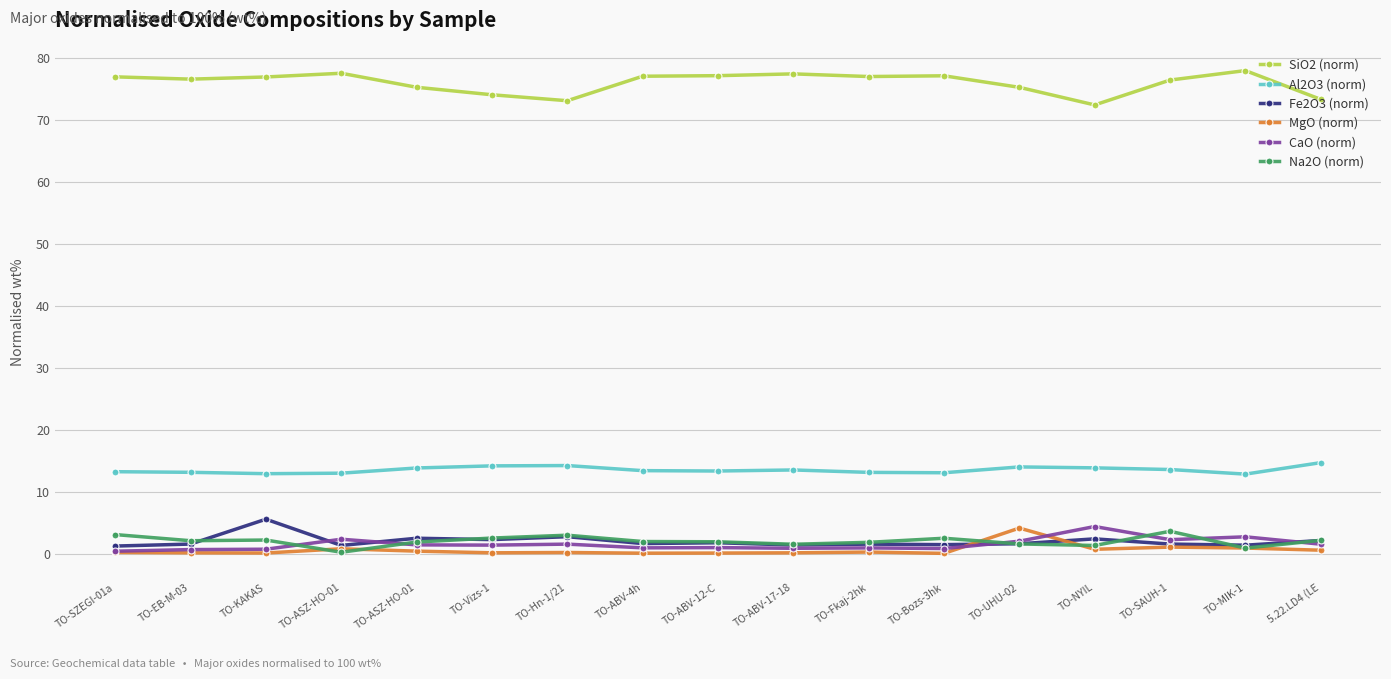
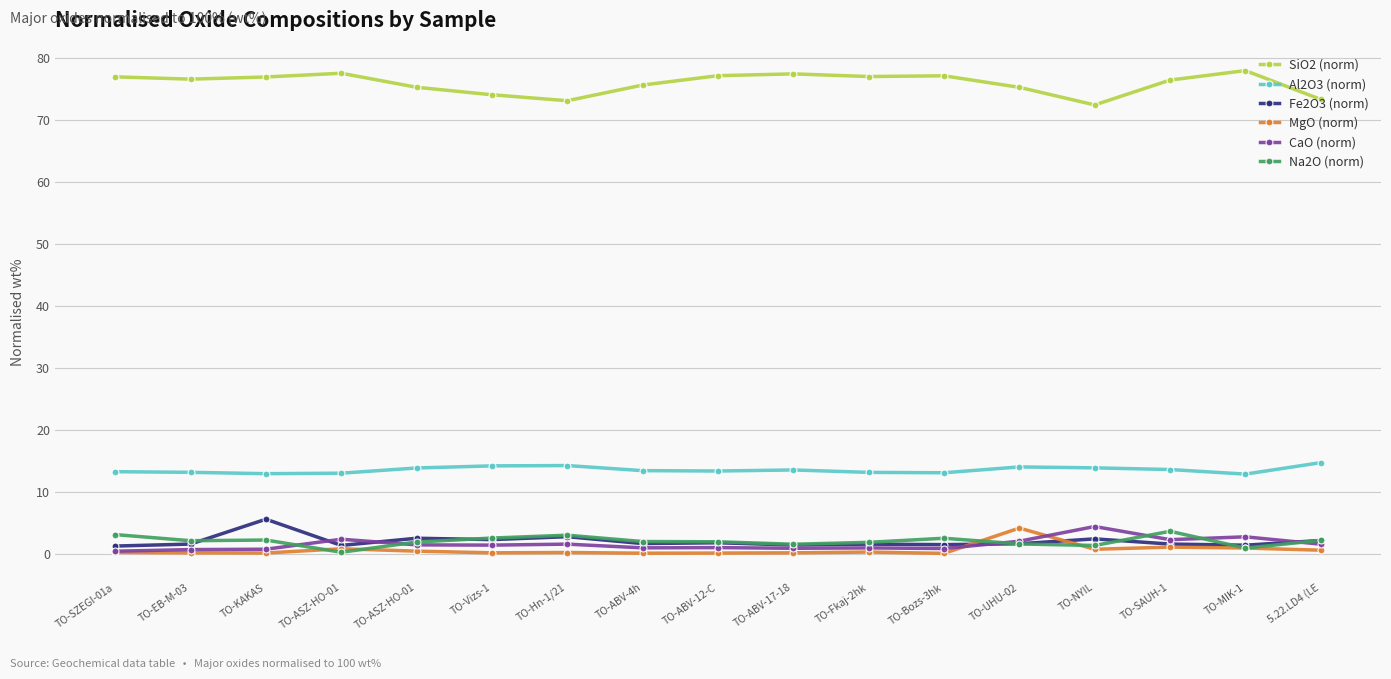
SiO2 (norm), TO-ABV-4h: 77 -> 76
